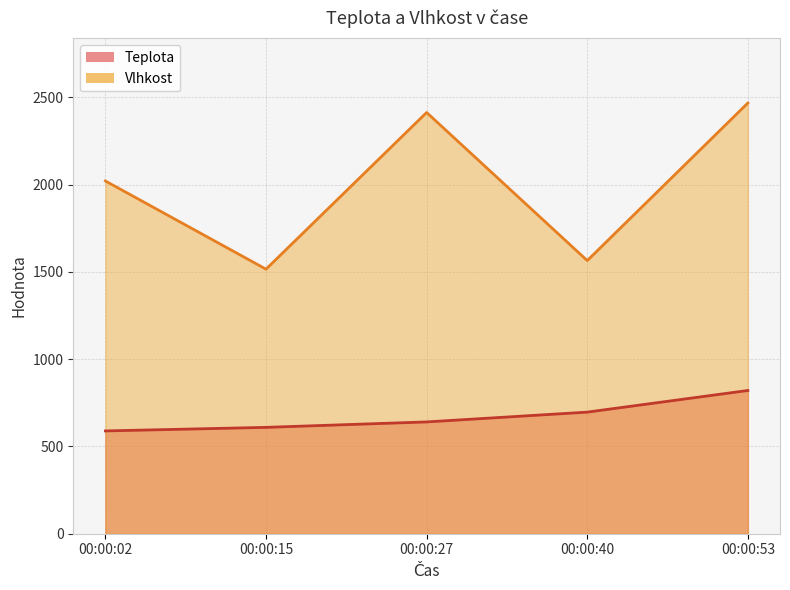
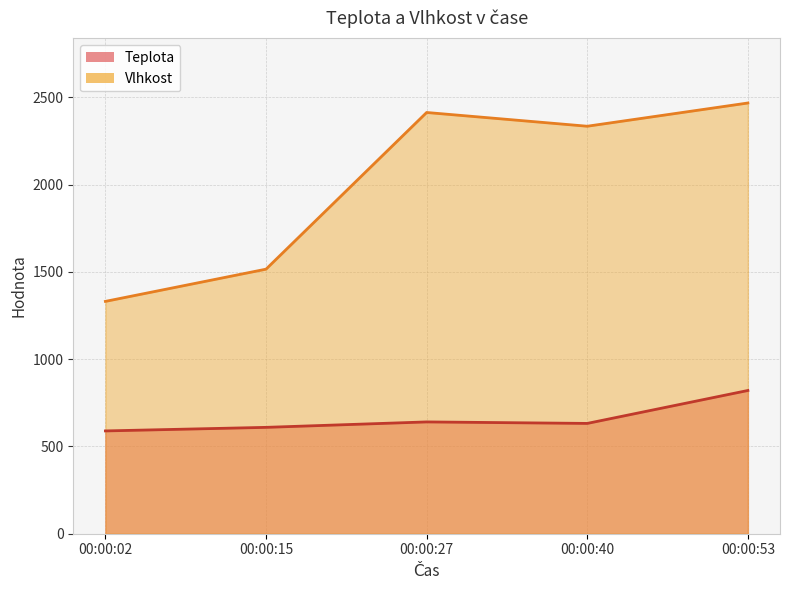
Vlhkost, 00:00:02: 2020 -> 1330
Teplota, 00:00:40: 700 -> 630
Vlhkost, 00:00:40: 1560 -> 2330
